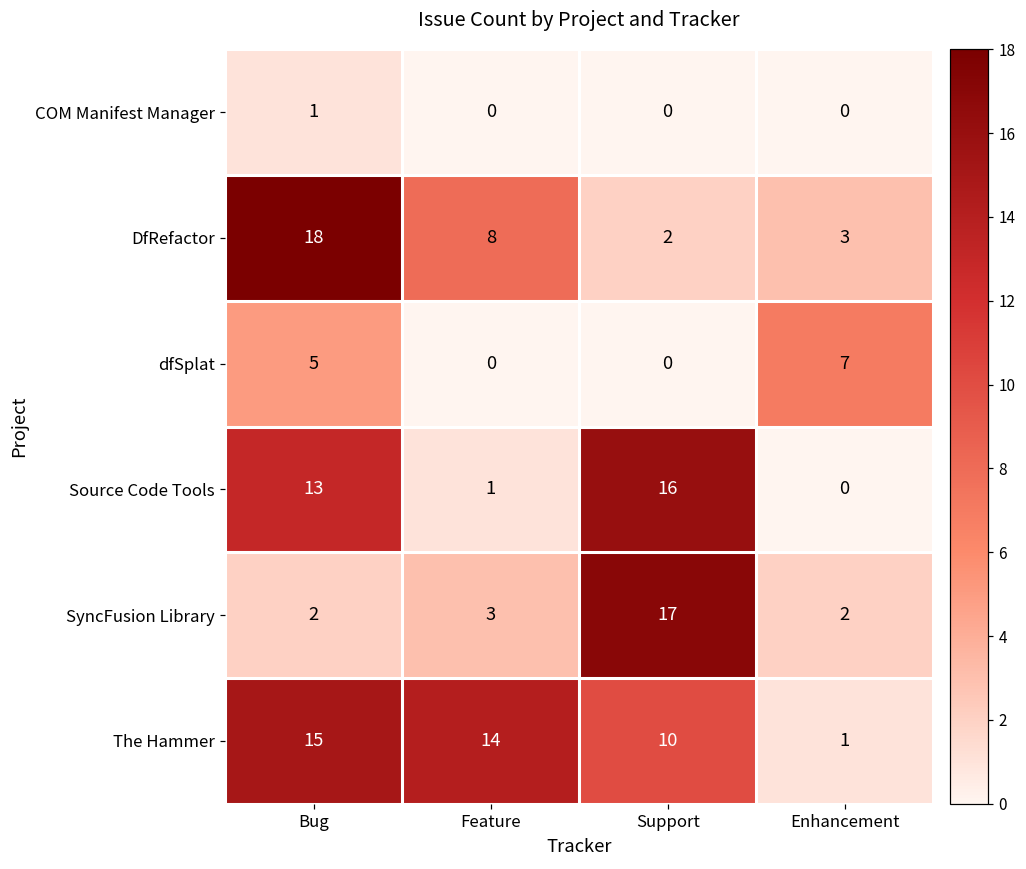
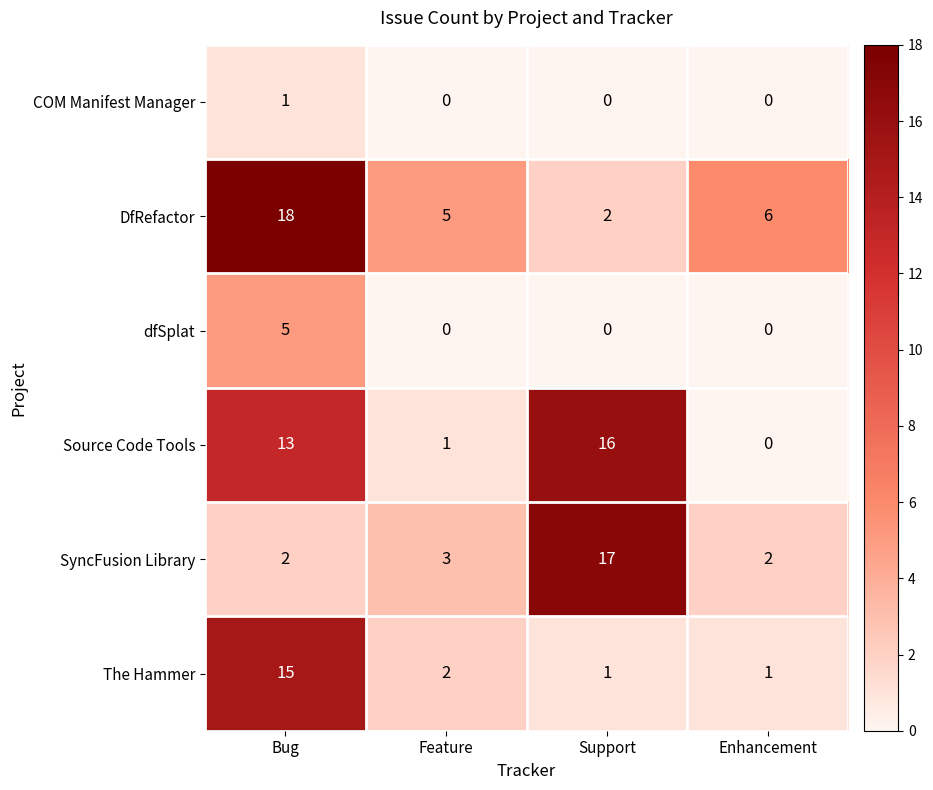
DfRefactor, Feature: 8 -> 5
DfRefactor, Enhancement: 3 -> 6
dfSplat, Enhancement: 7 -> 0
The Hammer, Feature: 14 -> 2
The Hammer, Support: 10 -> 1
